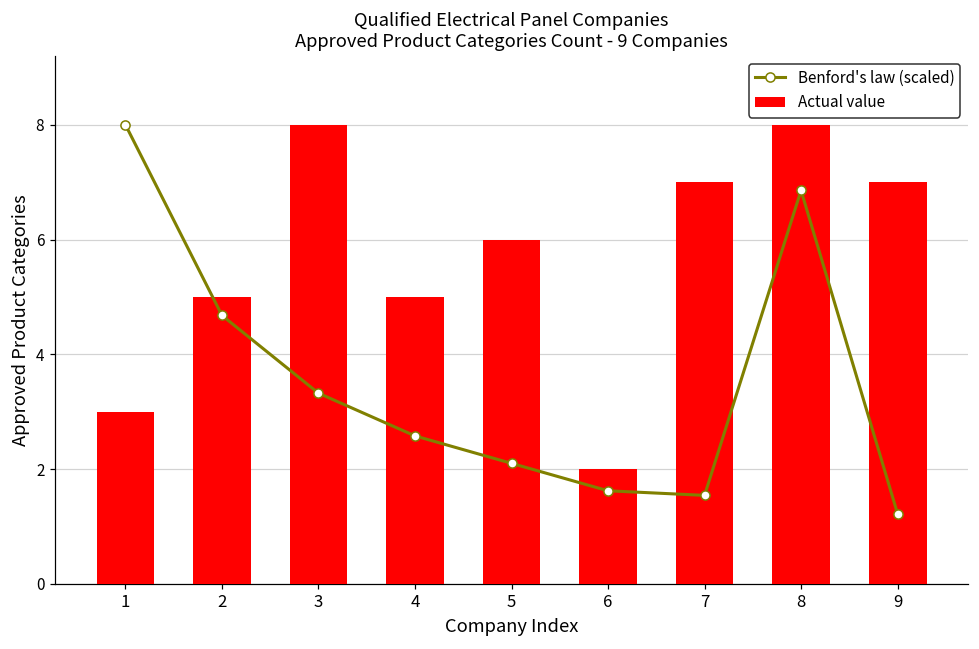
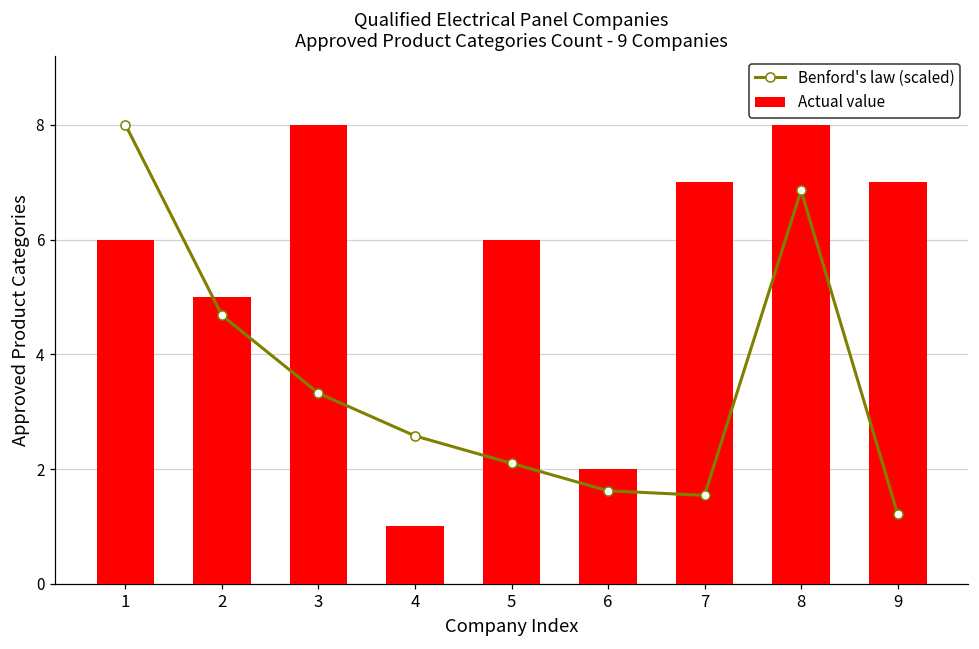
Actual value, 1: 3 -> 6
Actual value, 4: 5 -> 1
